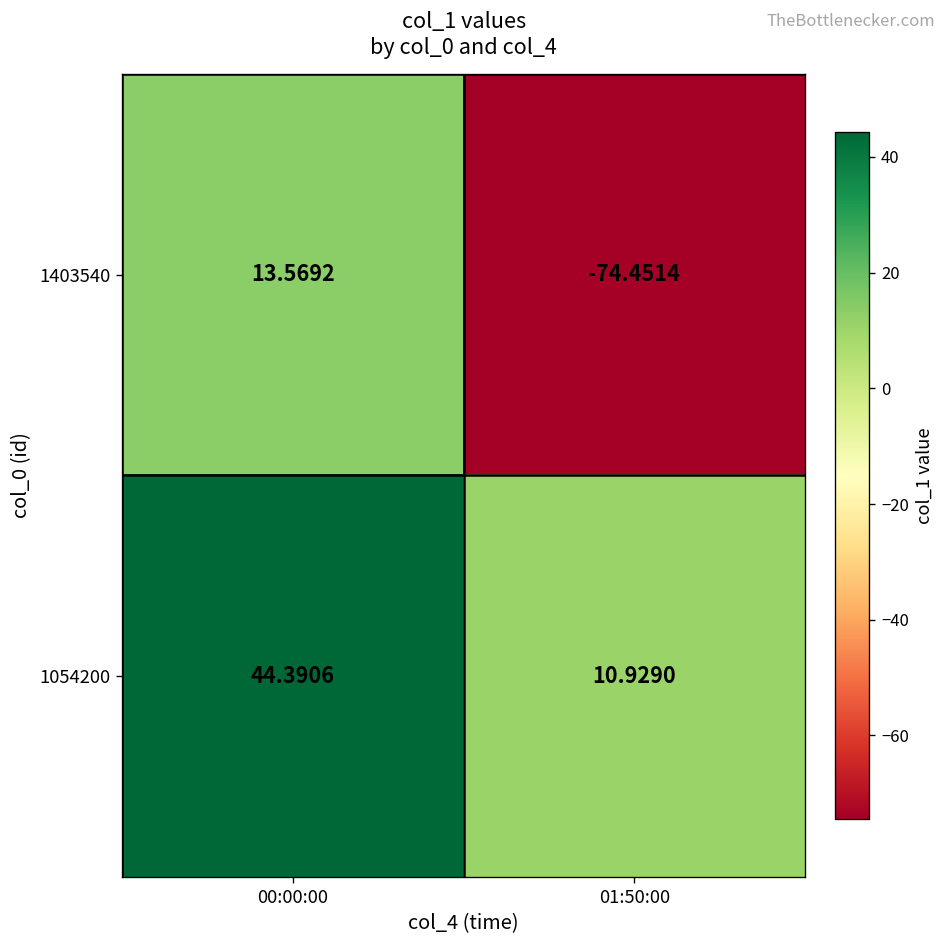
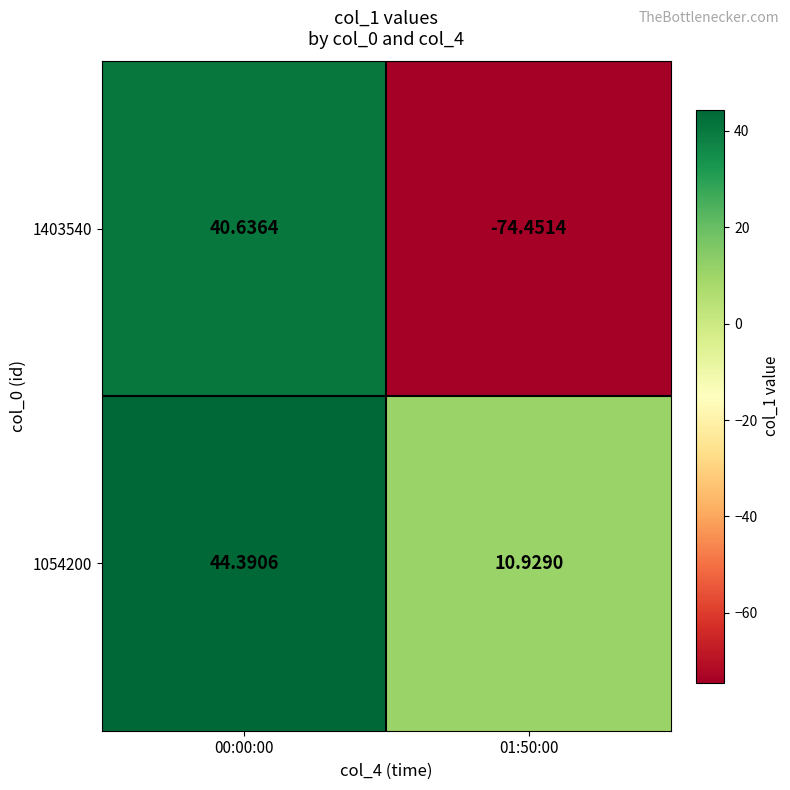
1403540, 00:00:00: 13.5692 -> 40.6364
